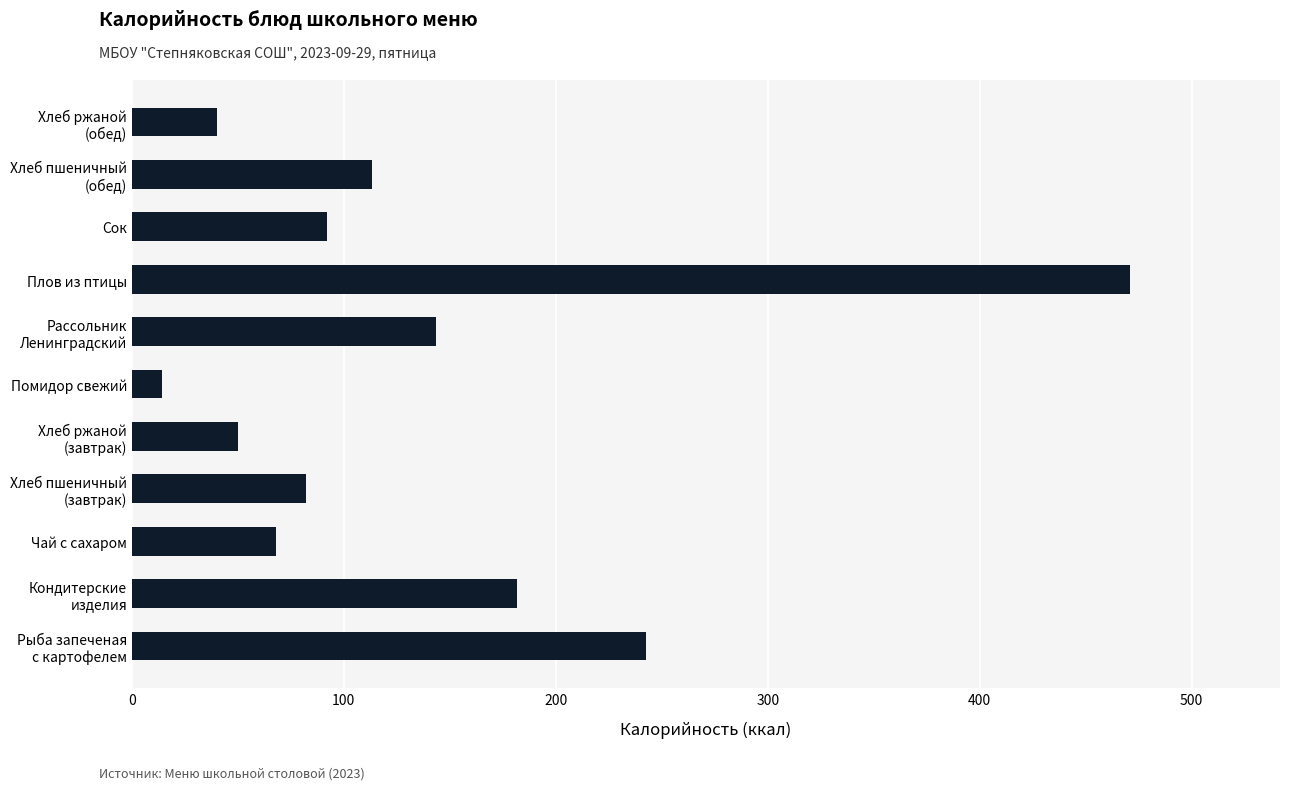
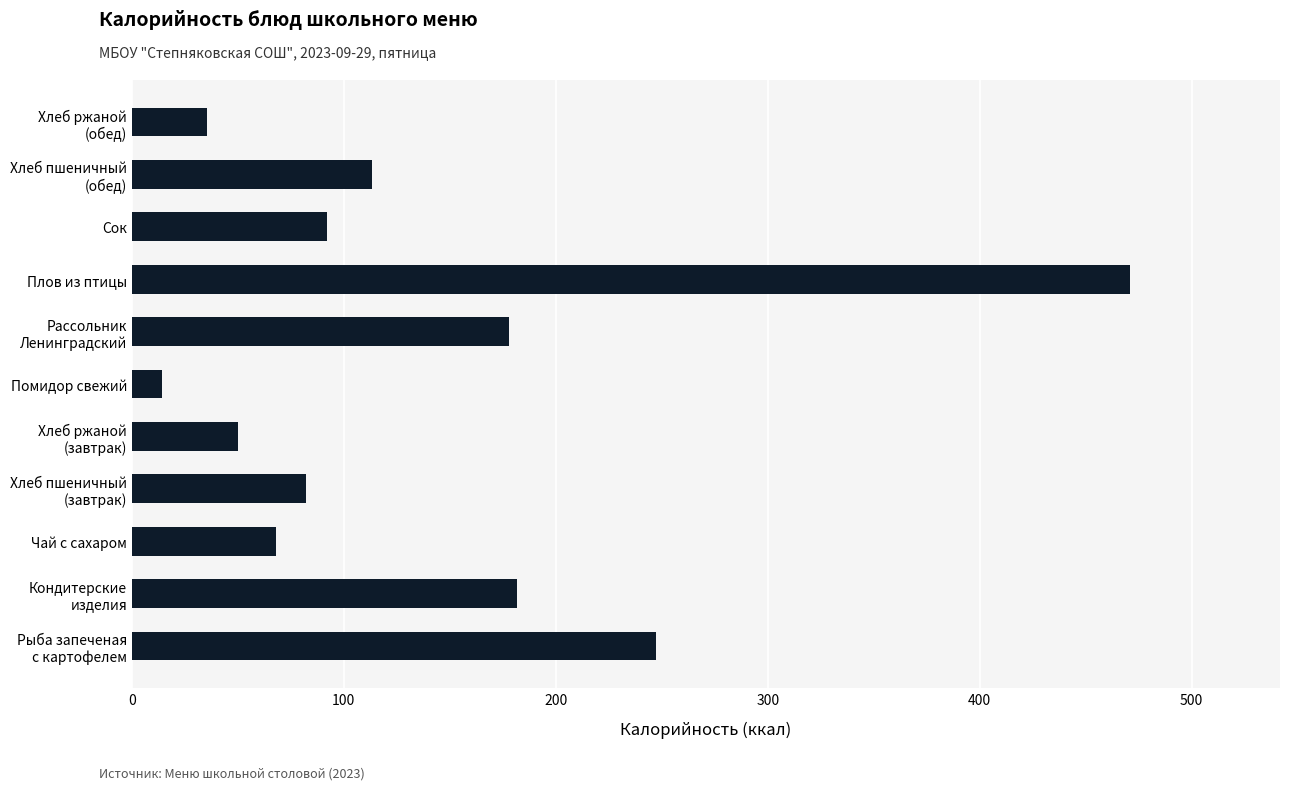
Хлеб ржаной (обед): 40 -> 36
Рассольник Ленинградский: 144 -> 178
Рыба запеченая с картофелем: 243 -> 247
